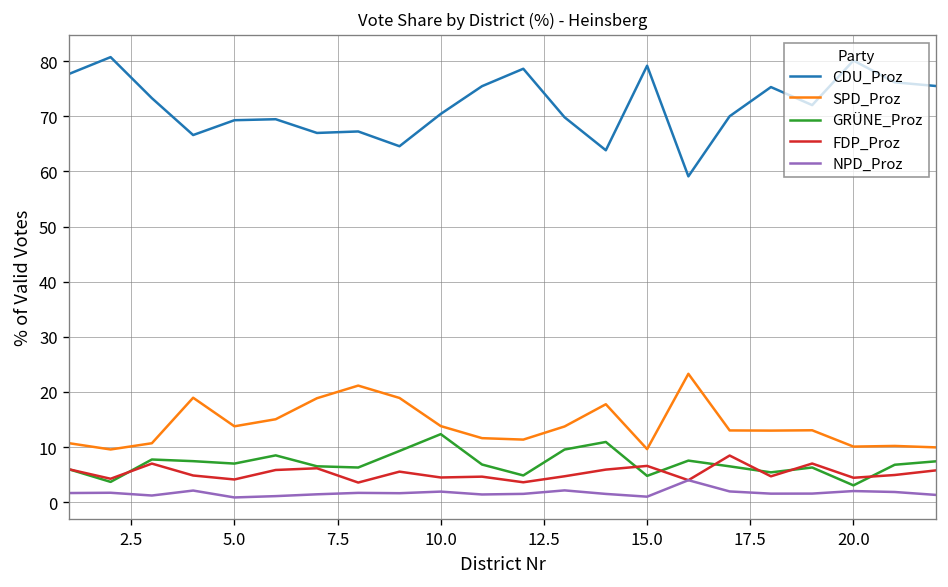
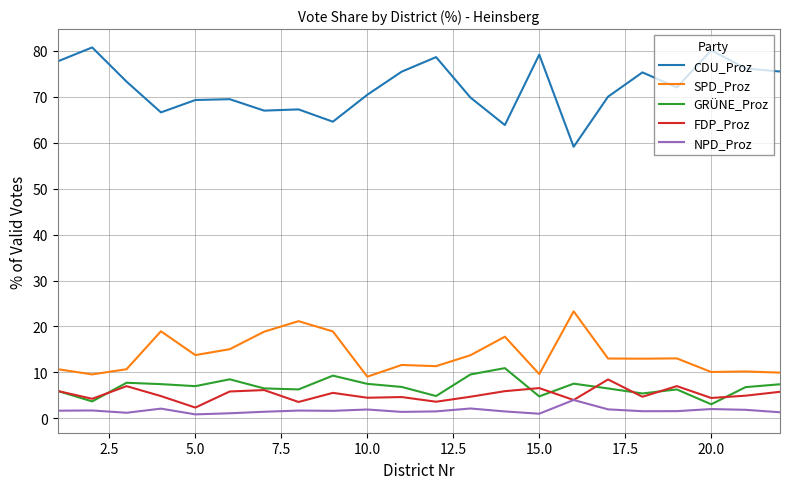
FDP_Proz, 5.0: 4 -> 2
SPD_Proz, 10.0: 14 -> 9
GRÜNE_Proz, 10.0: 12 -> 8
